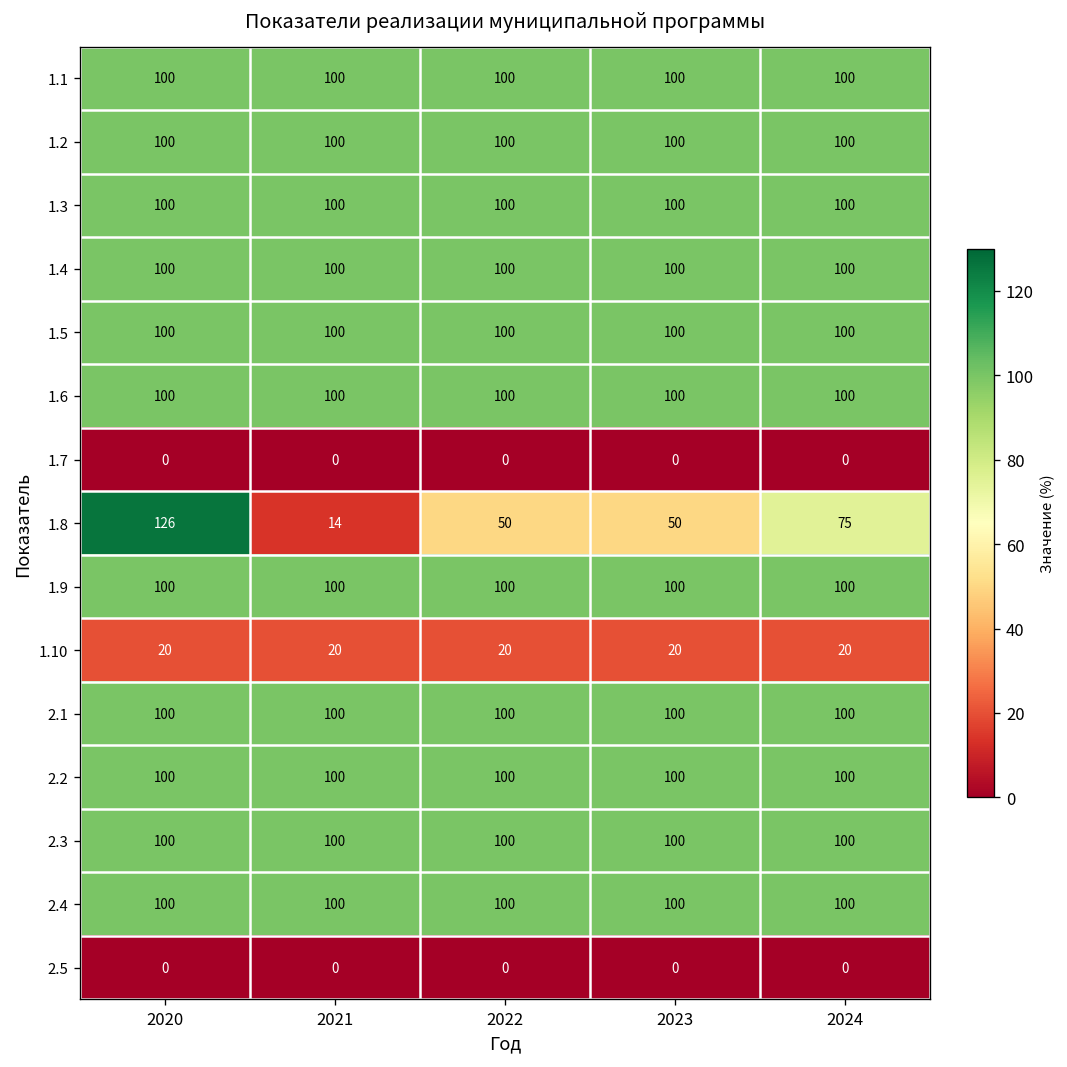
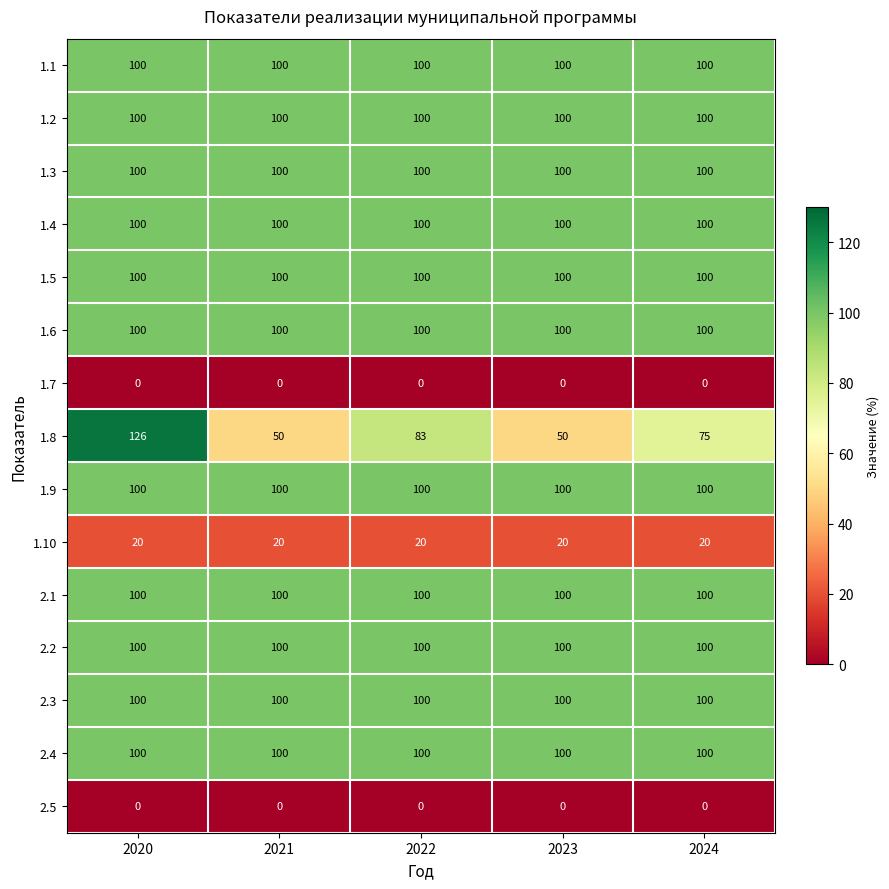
1.8, 2021: 14 -> 50
1.8, 2022: 50 -> 83
